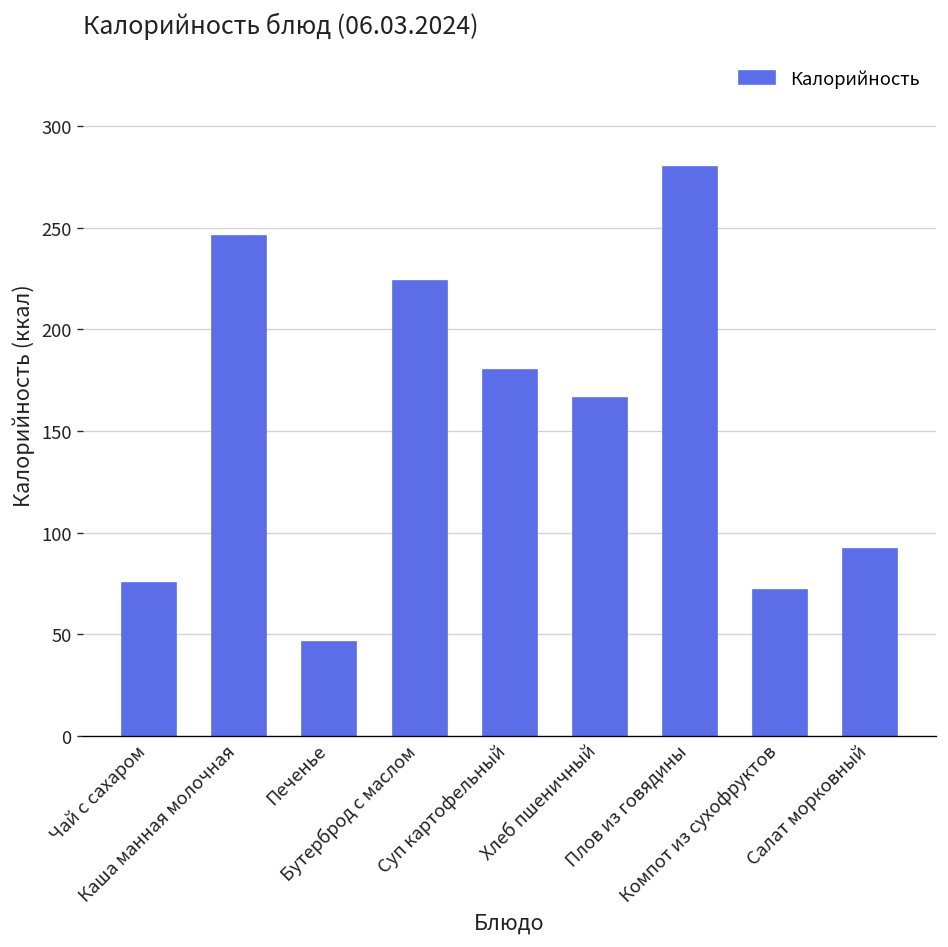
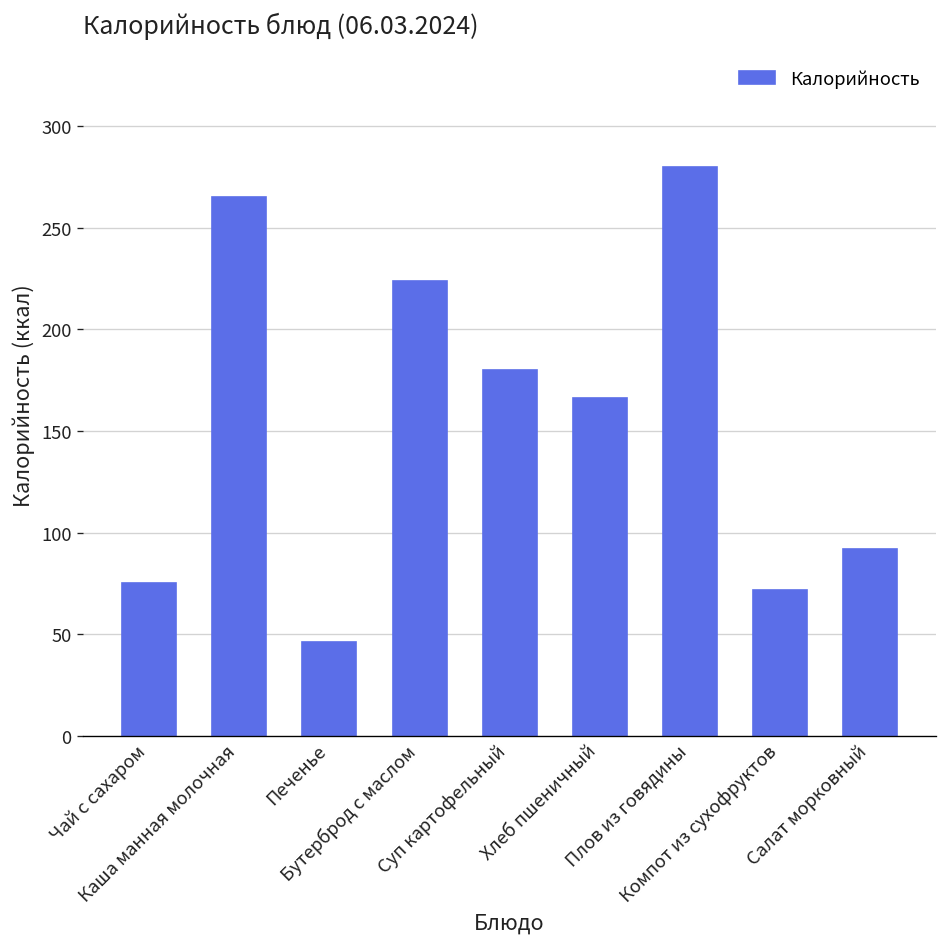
Каша манная молочная: 246 -> 265
